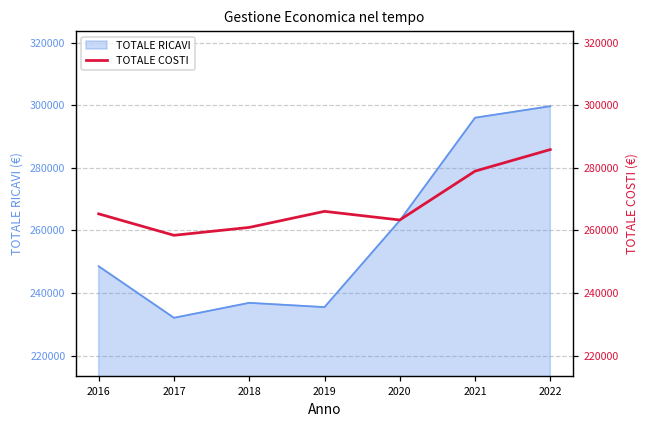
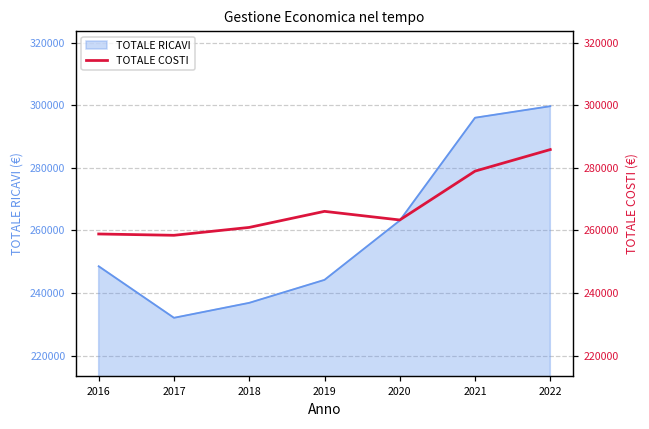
TOTALE RICAVI, 2019: 235000 -> 244000
TOTALE COSTI, 2016: 265000 -> 259000
